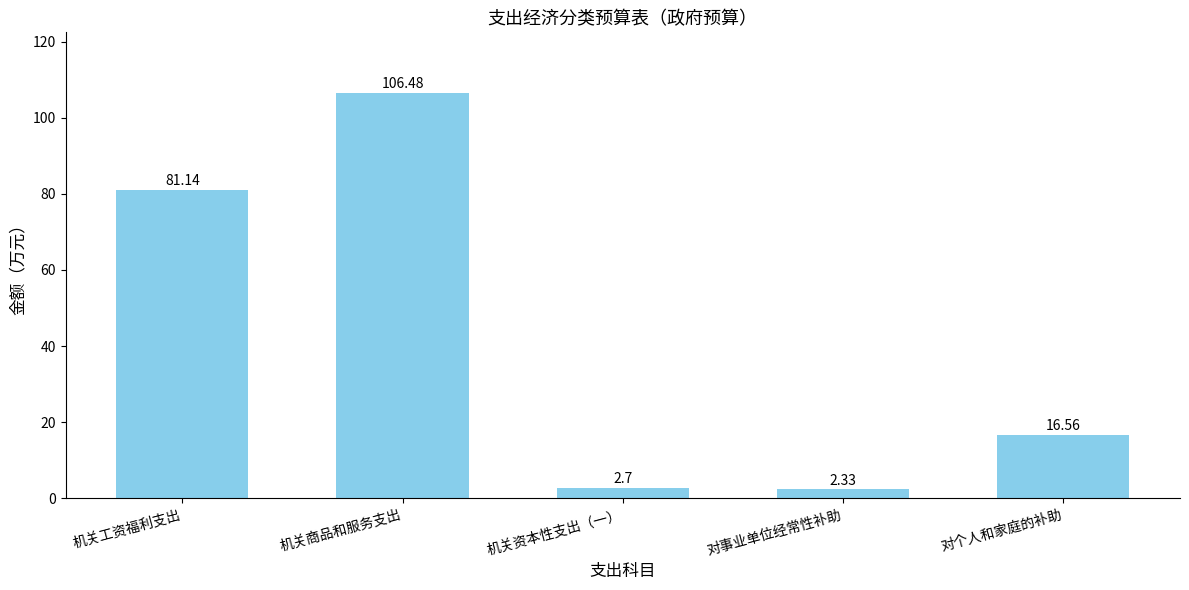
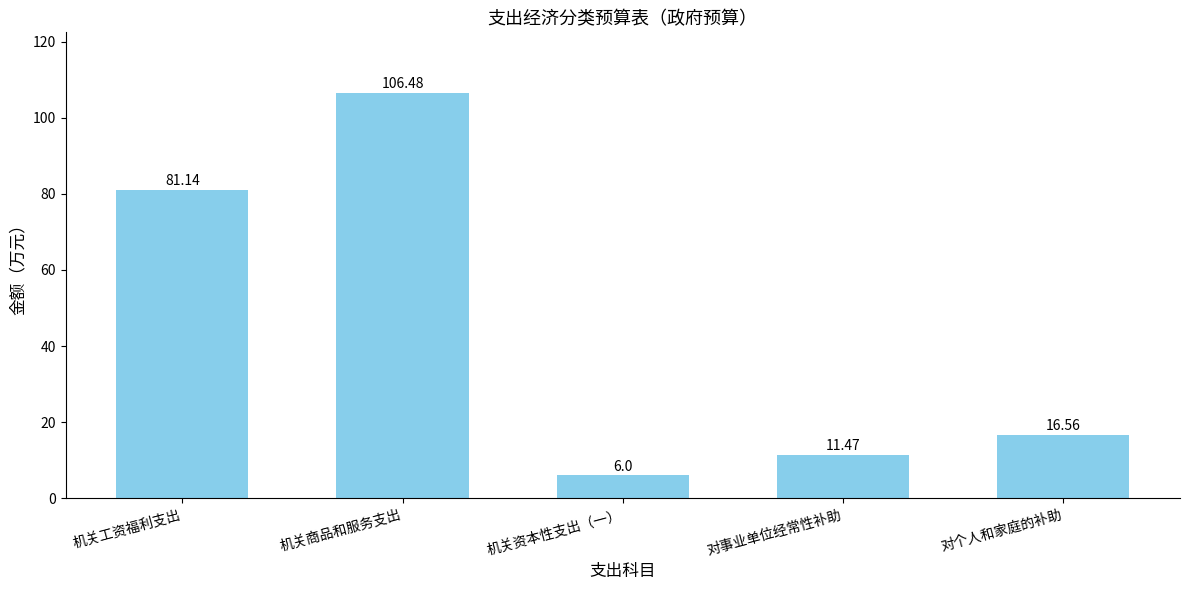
机关资本性支出（一）: 2.7 -> 6.0
对事业单位经常性补助: 2.33 -> 11.47
